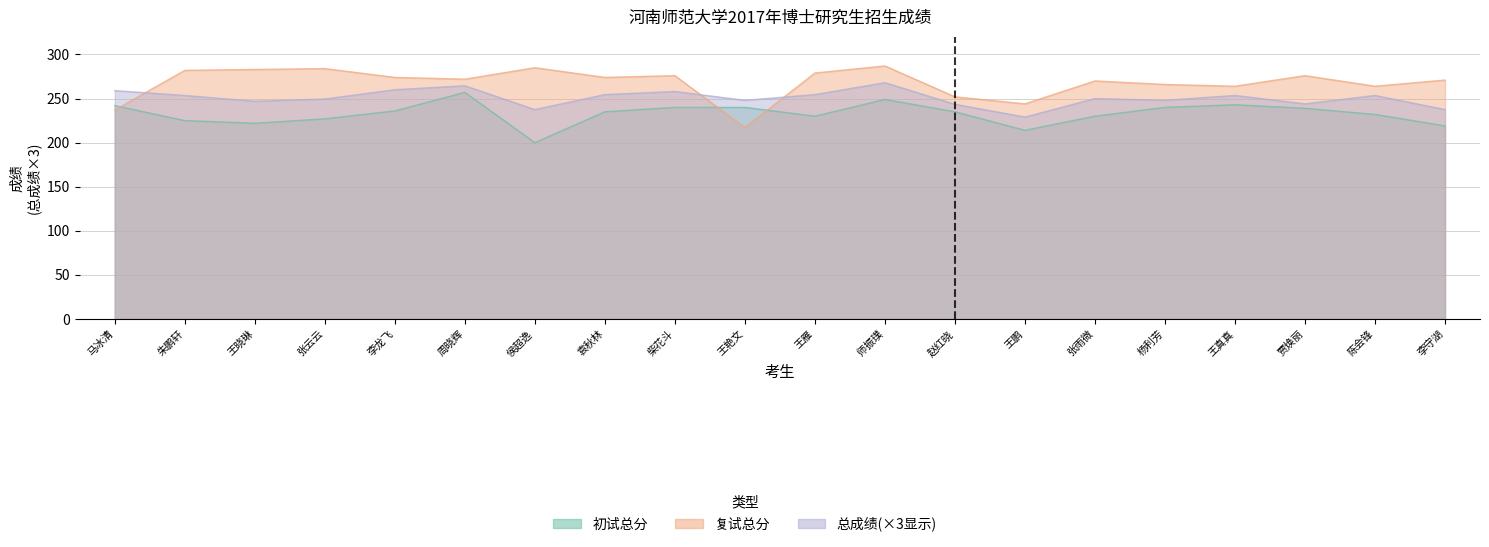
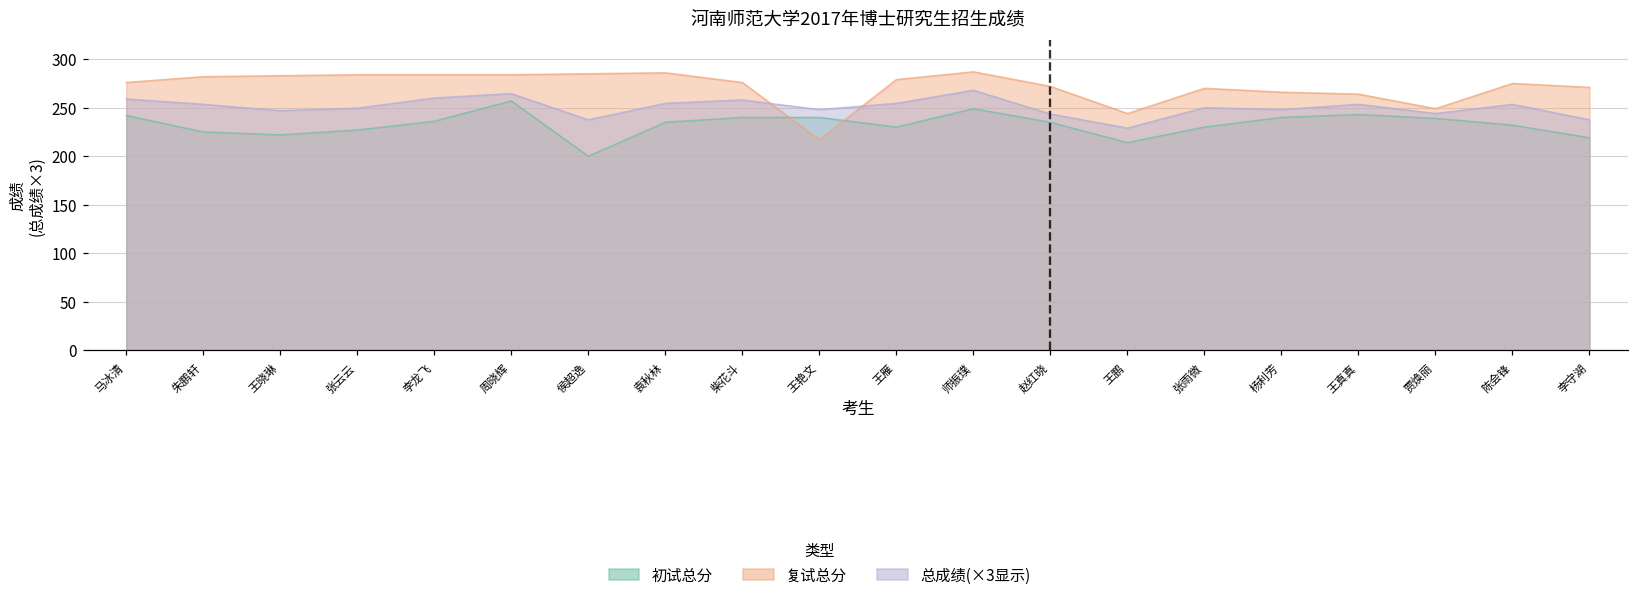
复试总分, 马冰清: 240 -> 280
复试总分, 李龙飞: 270 -> 280
复试总分, 周晓辉: 270 -> 280
复试总分, 袁秋林: 270 -> 290
复试总分, 赵红晓: 250 -> 270
复试总分, 贾焕丽: 280 -> 250
复试总分, 陈会锋: 260 -> 280
